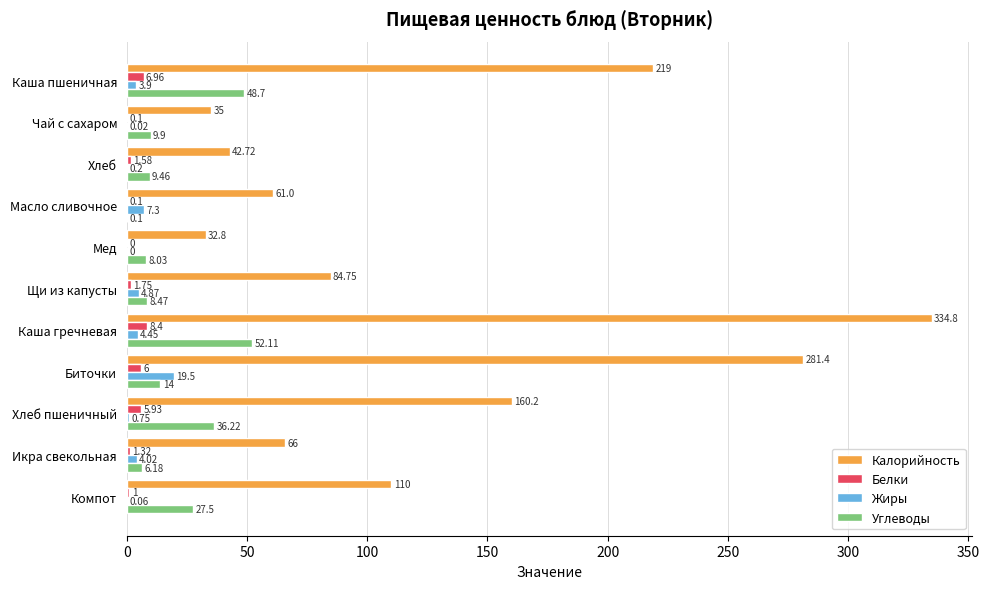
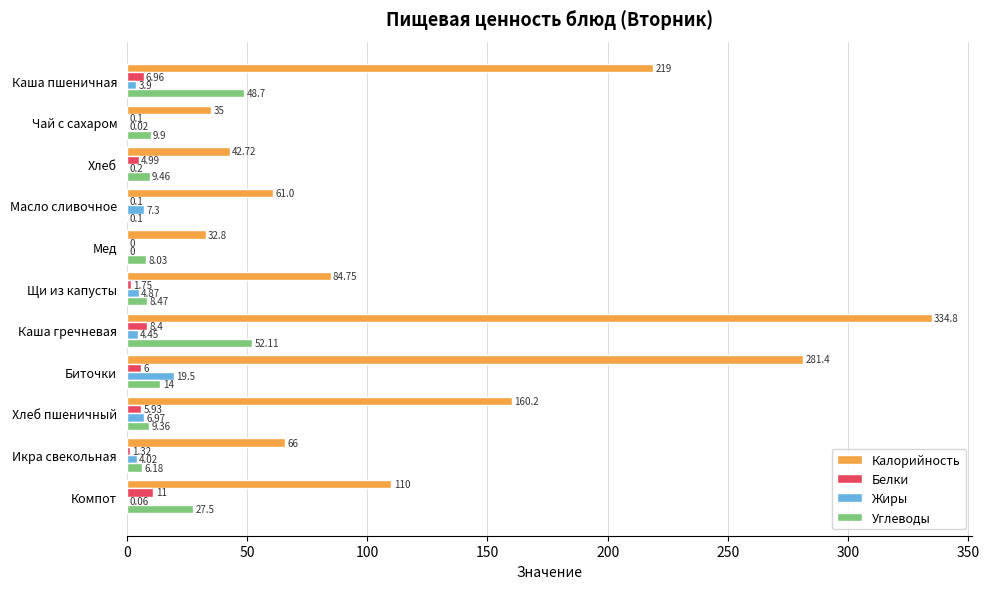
Белки, Хлеб: 1.58 -> 4.99
Жиры, Хлеб пшеничный: 0.75 -> 6.97
Углеводы, Хлеб пшеничный: 36.22 -> 9.36
Белки, Компот: 1 -> 11
